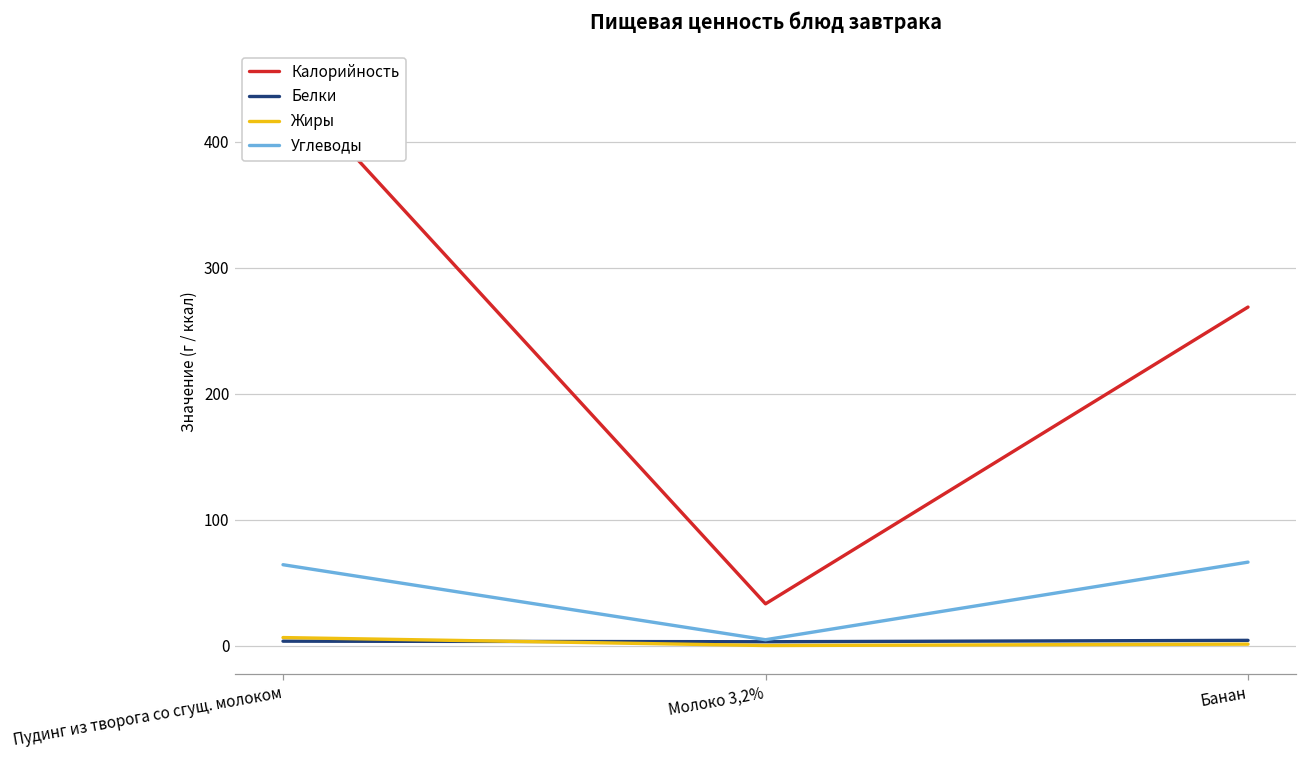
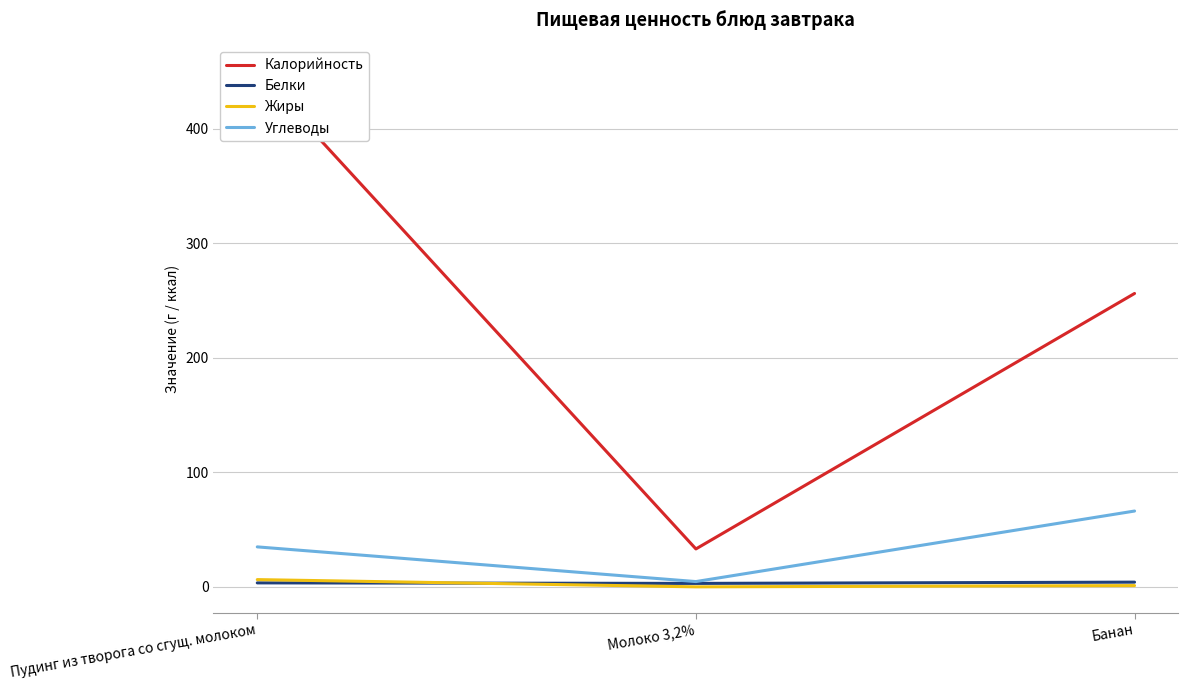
Углеводы, Пудинг из творога со сгущ. молоком: 64 -> 35
Калорийность, Банан: 269 -> 256
